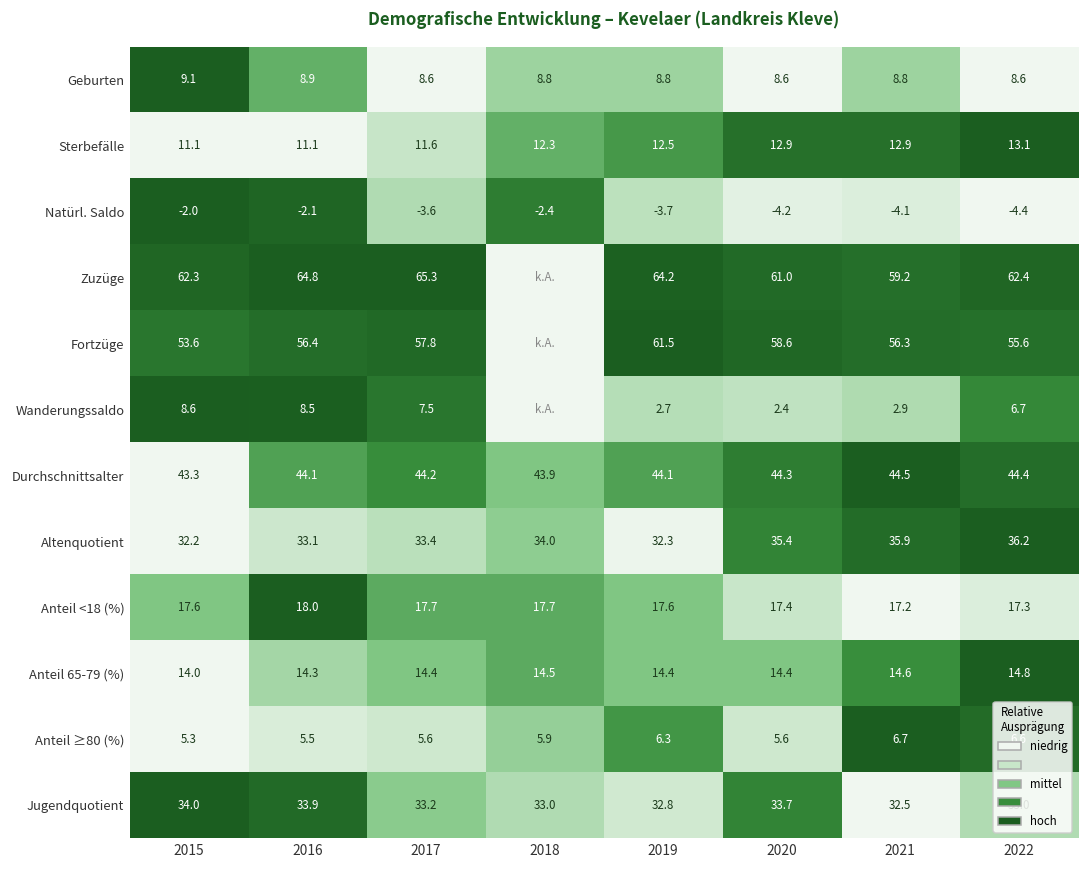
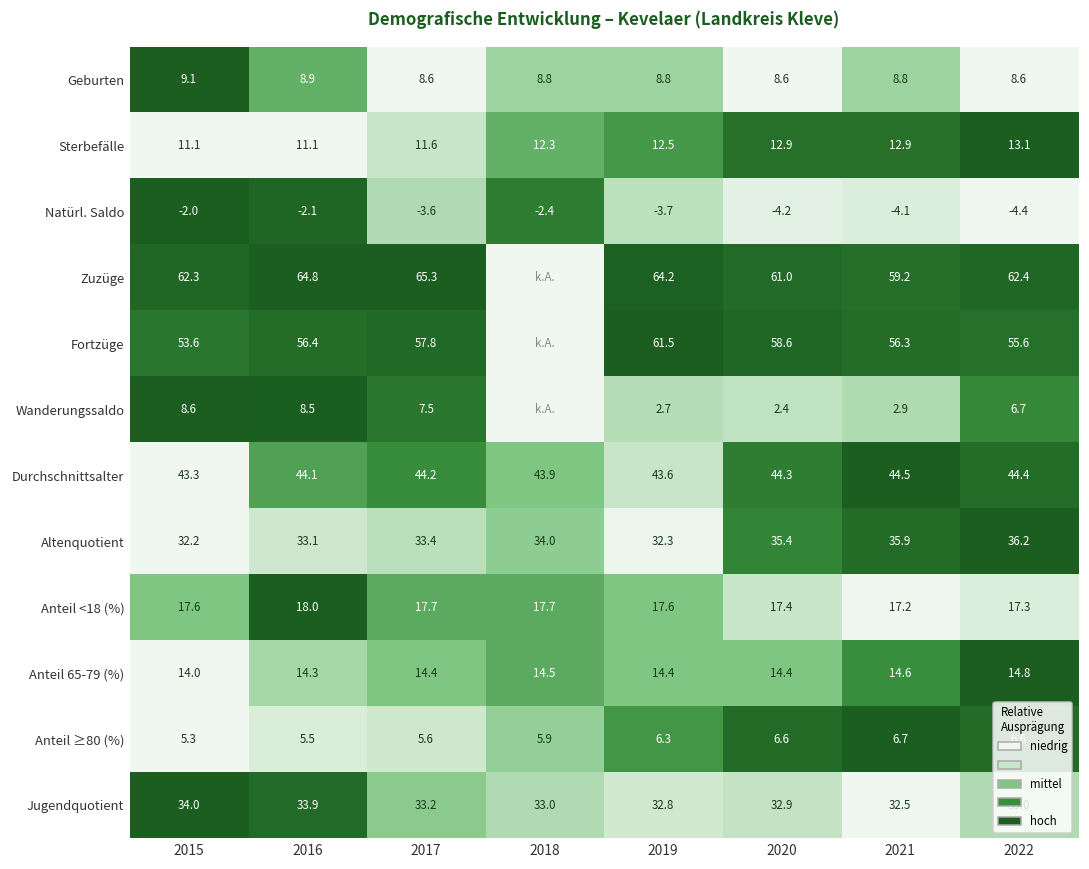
Durchschnittsalter, 2019: 44.1 -> 43.6
Anteil ≥80 (%), 2020: 5.6 -> 6.6
Jugendquotient, 2020: 33.7 -> 32.9
